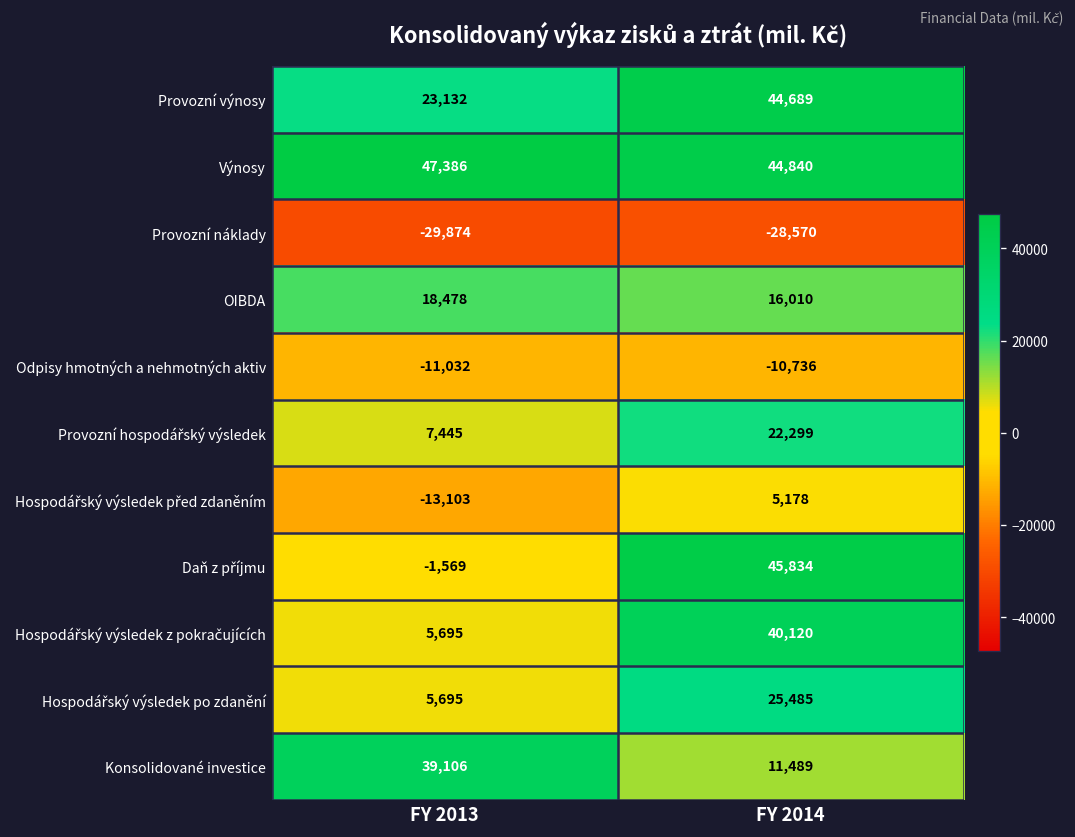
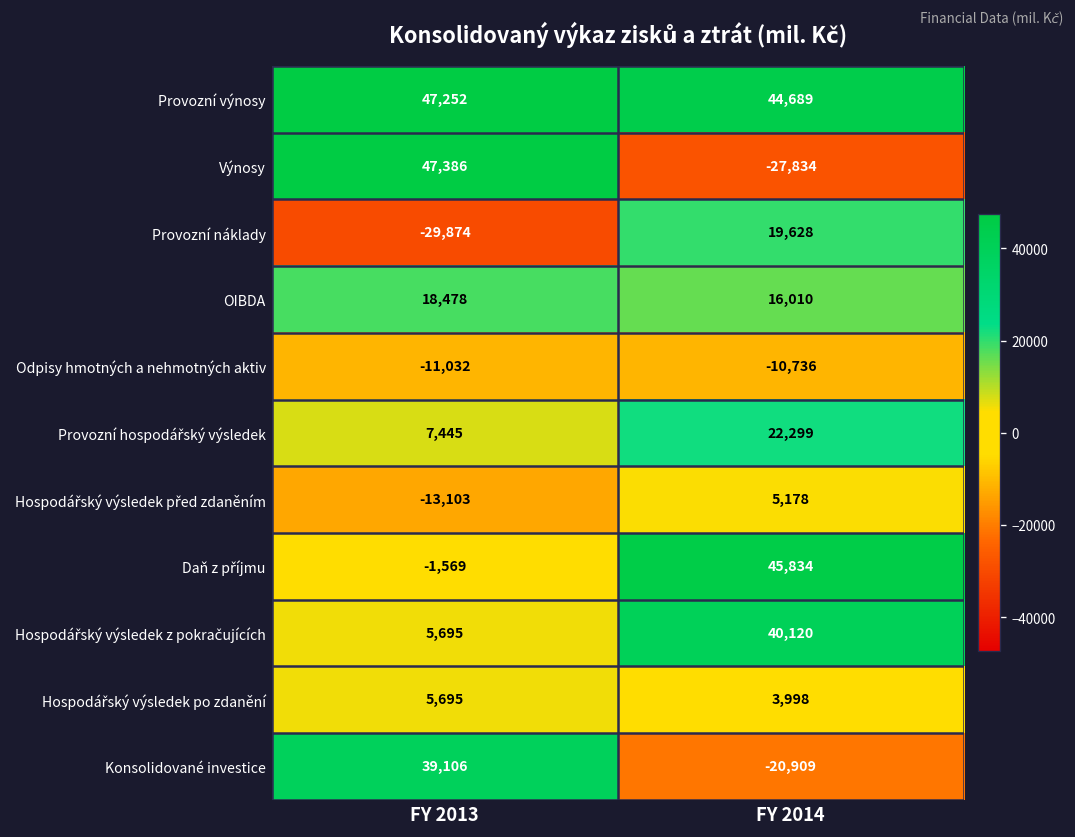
Provozní výnosy, FY 2013: 23,132 -> 47,252
Výnosy, FY 2014: 44,840 -> -27,834
Provozní náklady, FY 2014: -28,570 -> 19,628
Hospodářský výsledek po zdanění, FY 2014: 25,485 -> 3,998
Konsolidované investice, FY 2014: 11,489 -> -20,909
